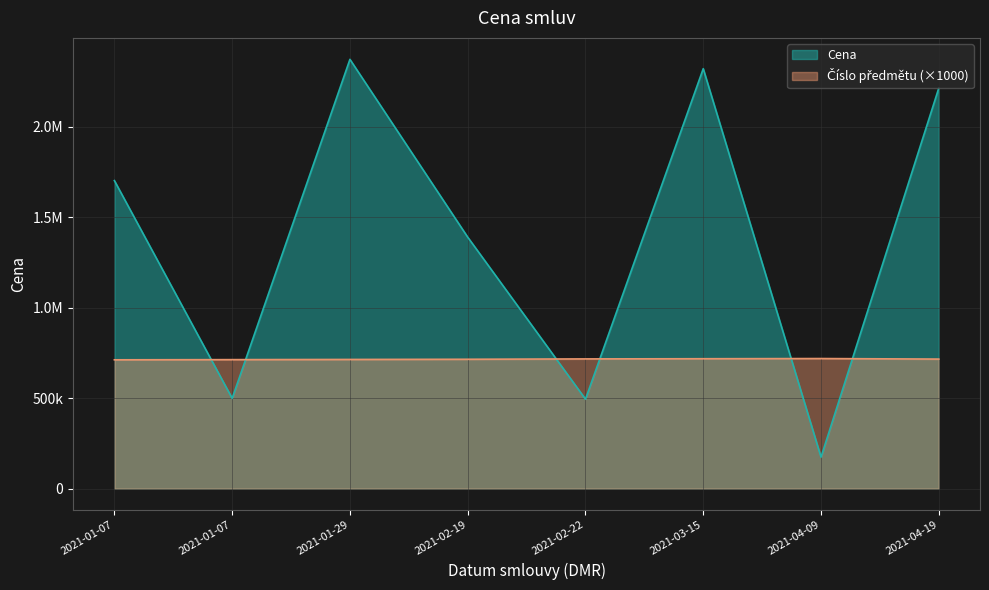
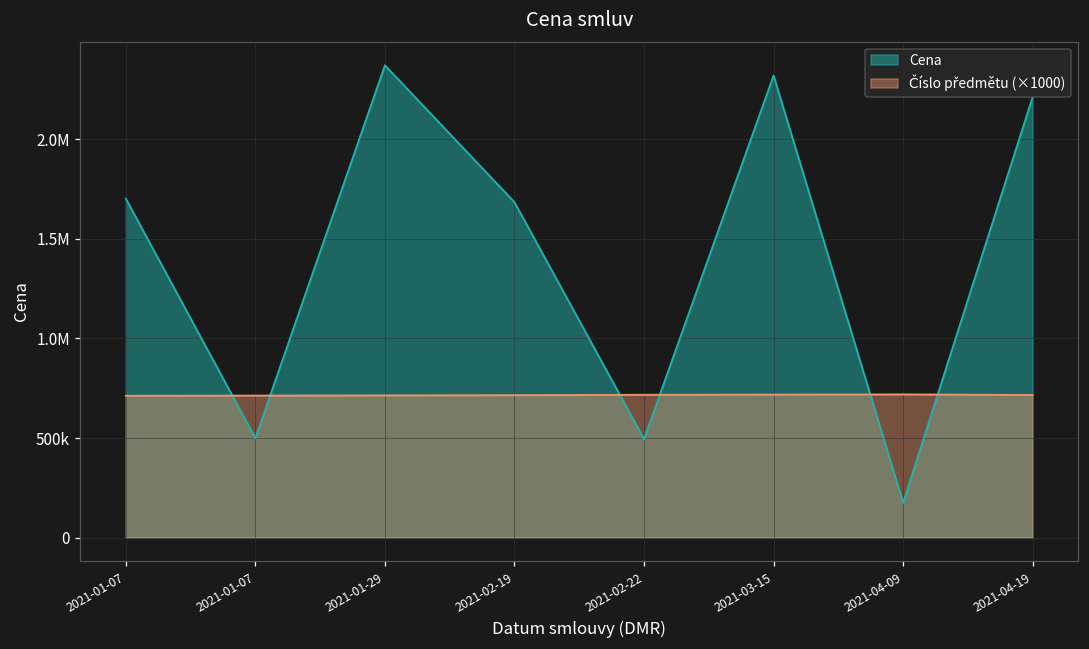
Cena, 2021-02-19: 1390000 -> 1680000
